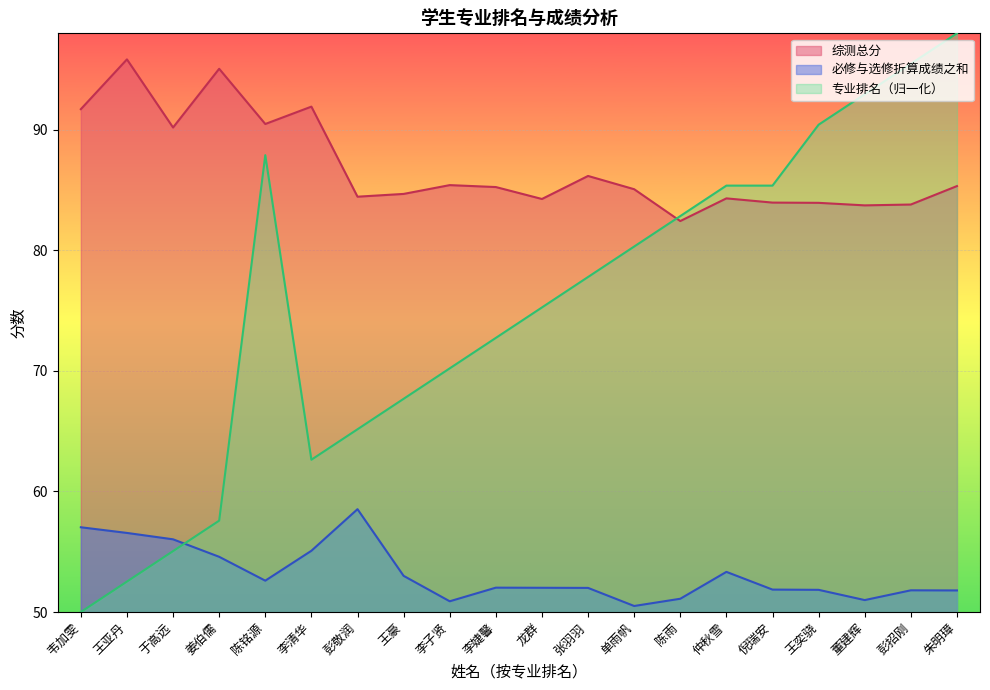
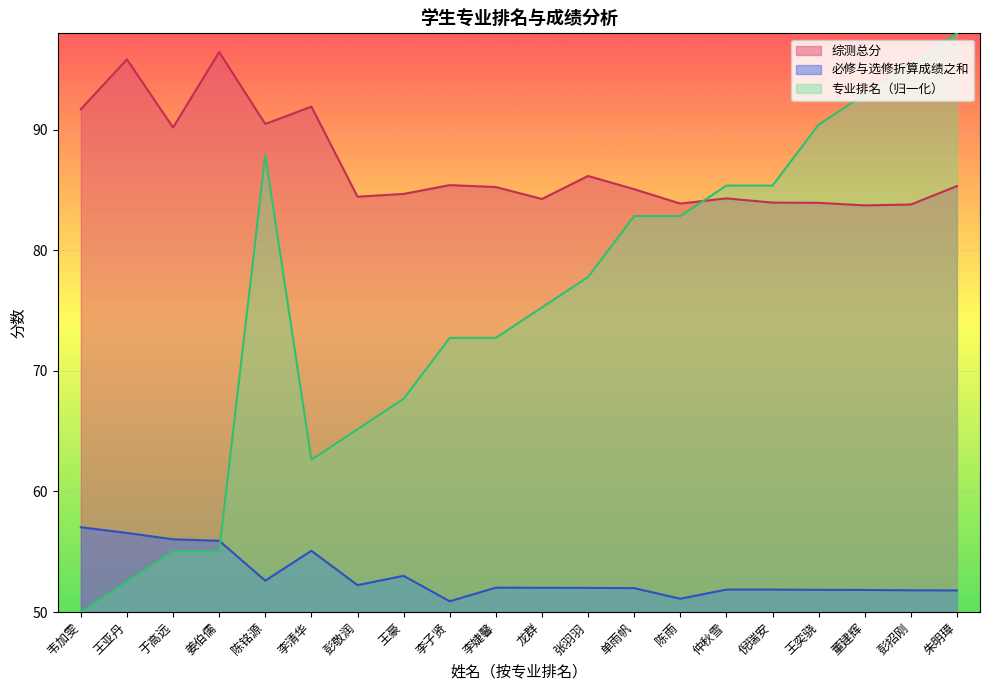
综测总分, 姜伯儒: 95.1 -> 96.5
必修与选修折算成绩之和, 姜伯儒: 54.6 -> 55.9
专业排名（归一化）, 姜伯儒: 57.6 -> 55.1
必修与选修折算成绩之和, 彭敬润: 58.5 -> 52.2
专业排名（归一化）, 李子贤: 70.2 -> 72.7
必修与选修折算成绩之和, 单雨帆: 50.5 -> 52.0
专业排名（归一化）, 单雨帆: 80.3 -> 82.8
综测总分, 陈雨: 82.4 -> 83.9
必修与选修折算成绩之和, 仲秋雪: 53.3 -> 51.9
必修与选修折算成绩之和, 董建辉: 51.0 -> 51.8
